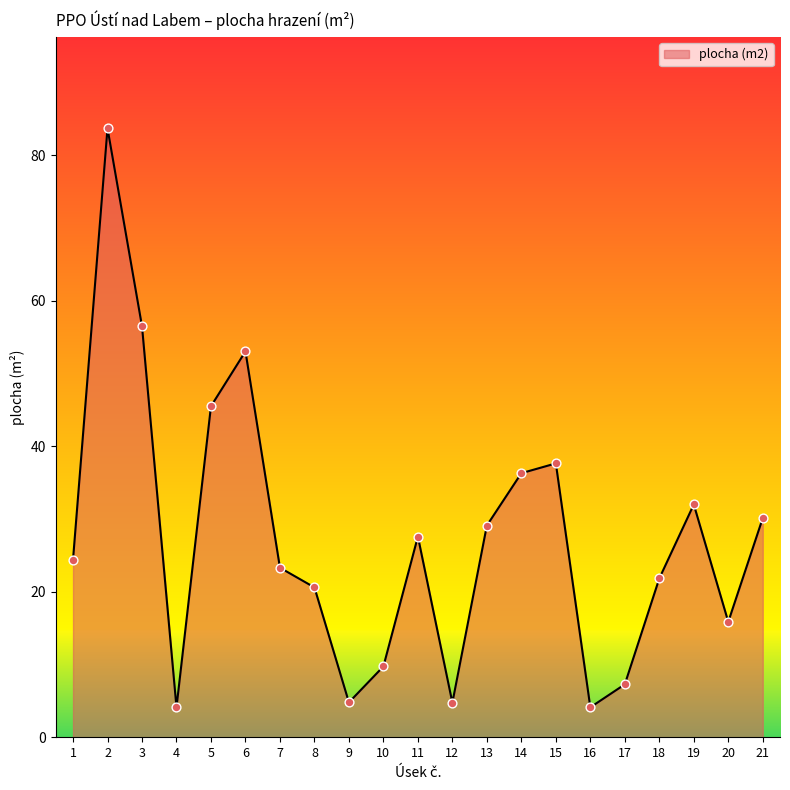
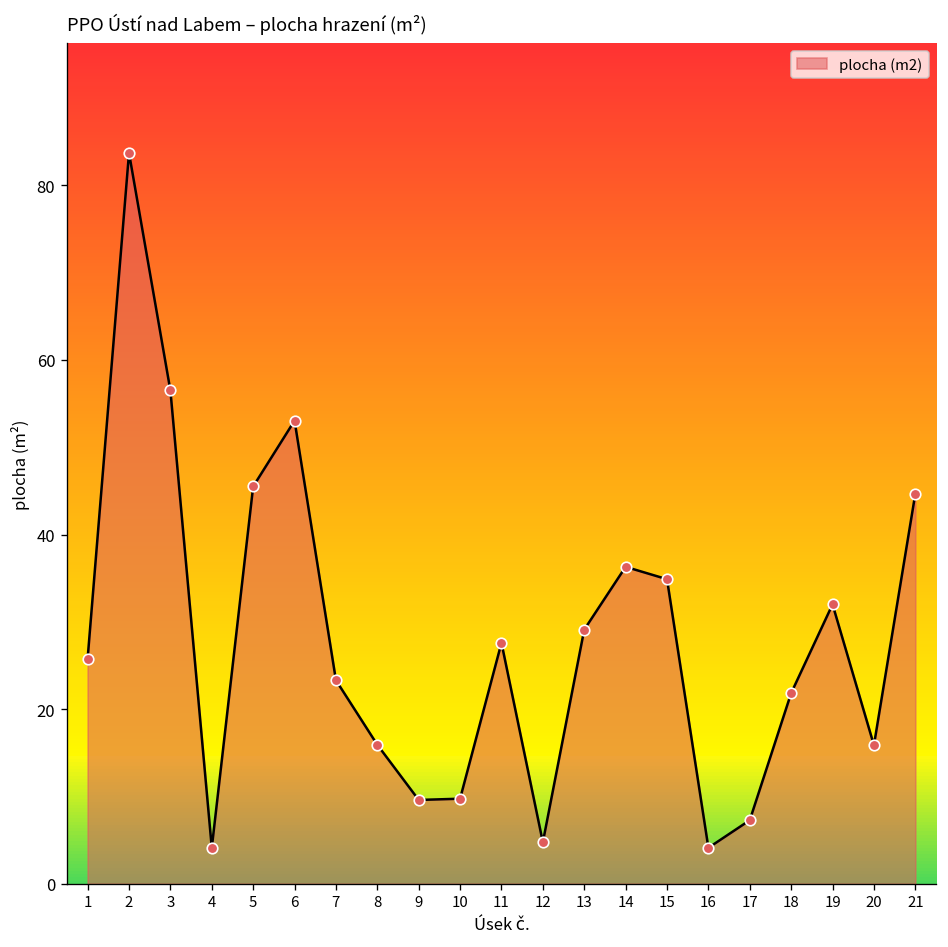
1: 24 -> 26
8: 21 -> 16
9: 5 -> 10
15: 38 -> 35
21: 30 -> 45
